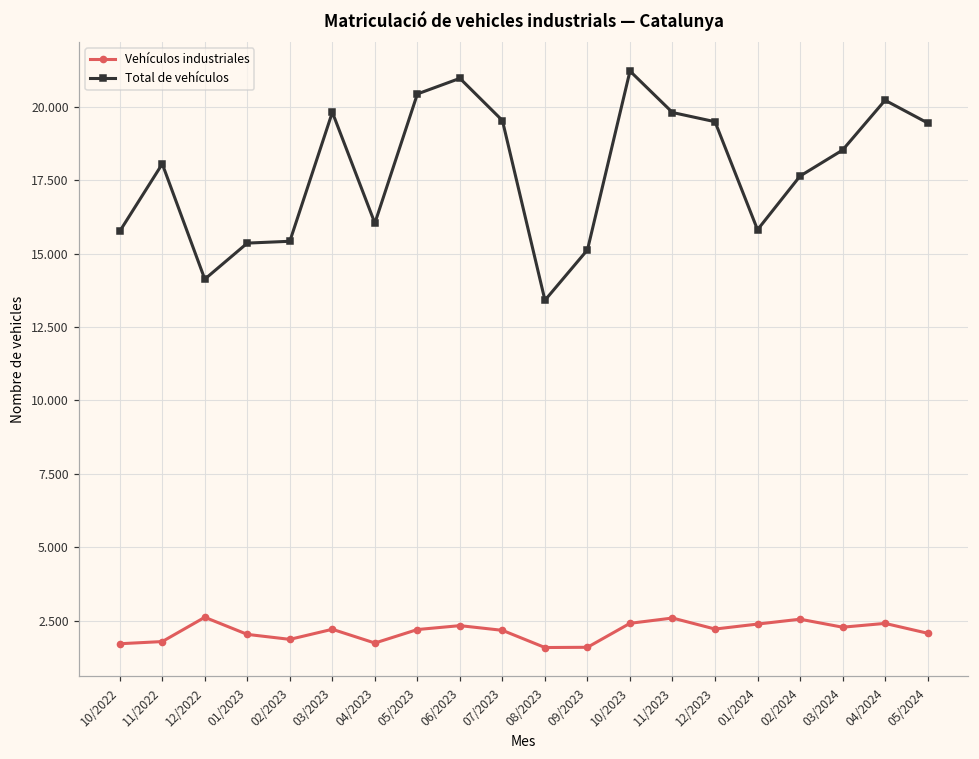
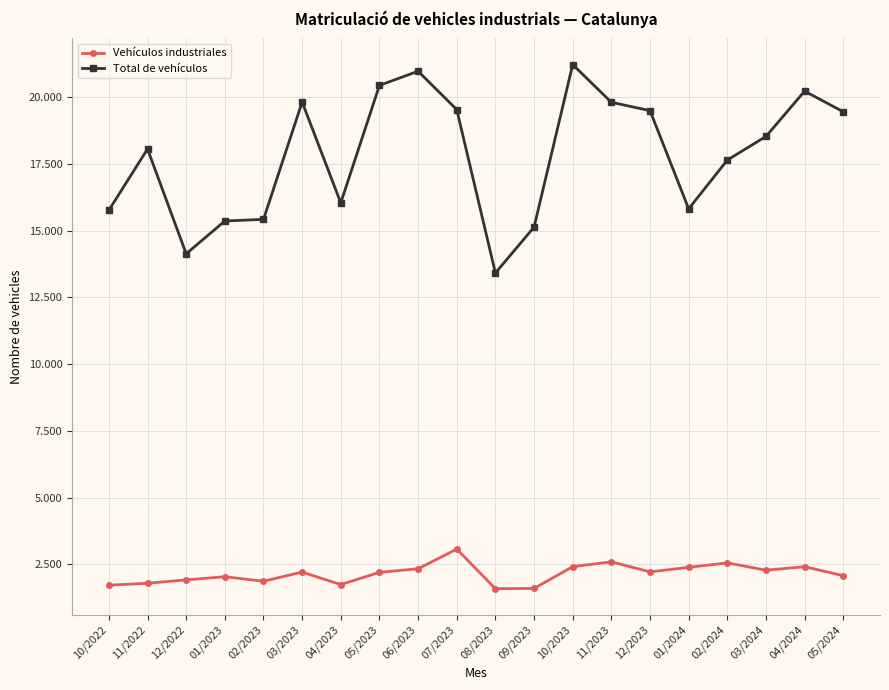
Vehículos industriales, 12/2022: 2.6 -> 1.9
Vehículos industriales, 07/2023: 2.2 -> 3.1
